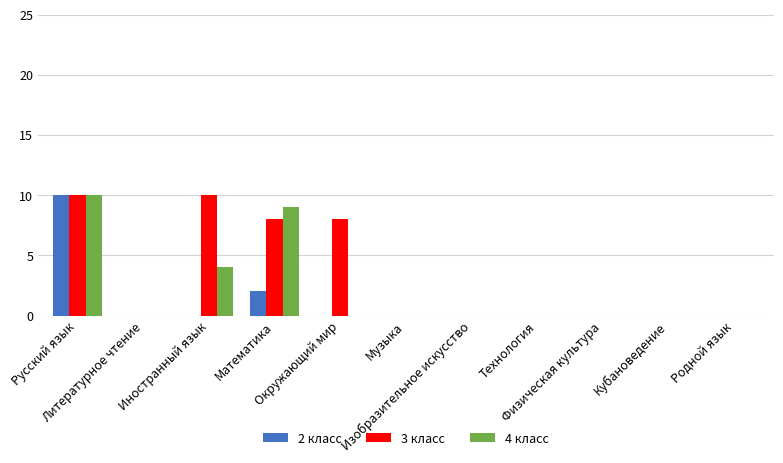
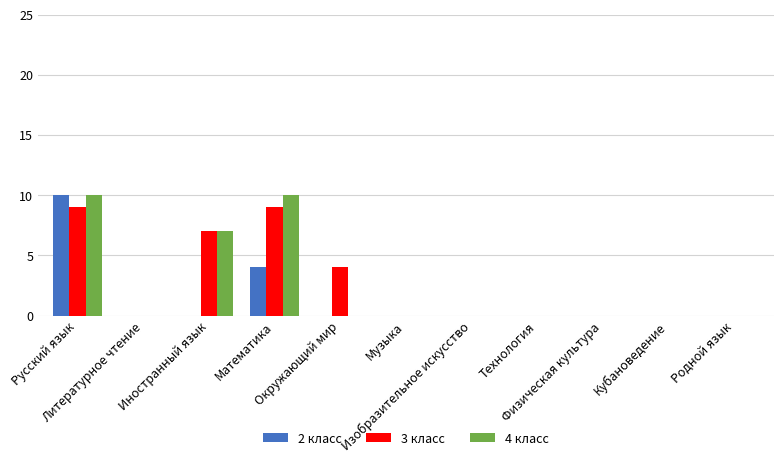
3 класс, Русский язык: 10 -> 9
3 класс, Иностранный язык: 10 -> 7
4 класс, Иностранный язык: 4 -> 7
2 класс, Математика: 2 -> 4
3 класс, Математика: 8 -> 9
4 класс, Математика: 9 -> 10
3 класс, Окружающий мир: 8 -> 4
